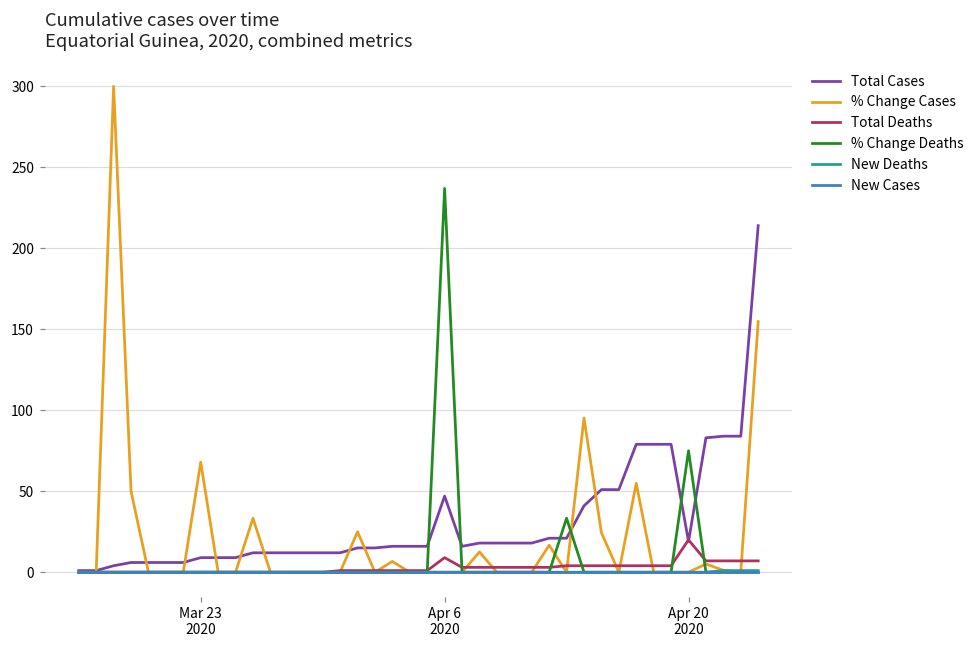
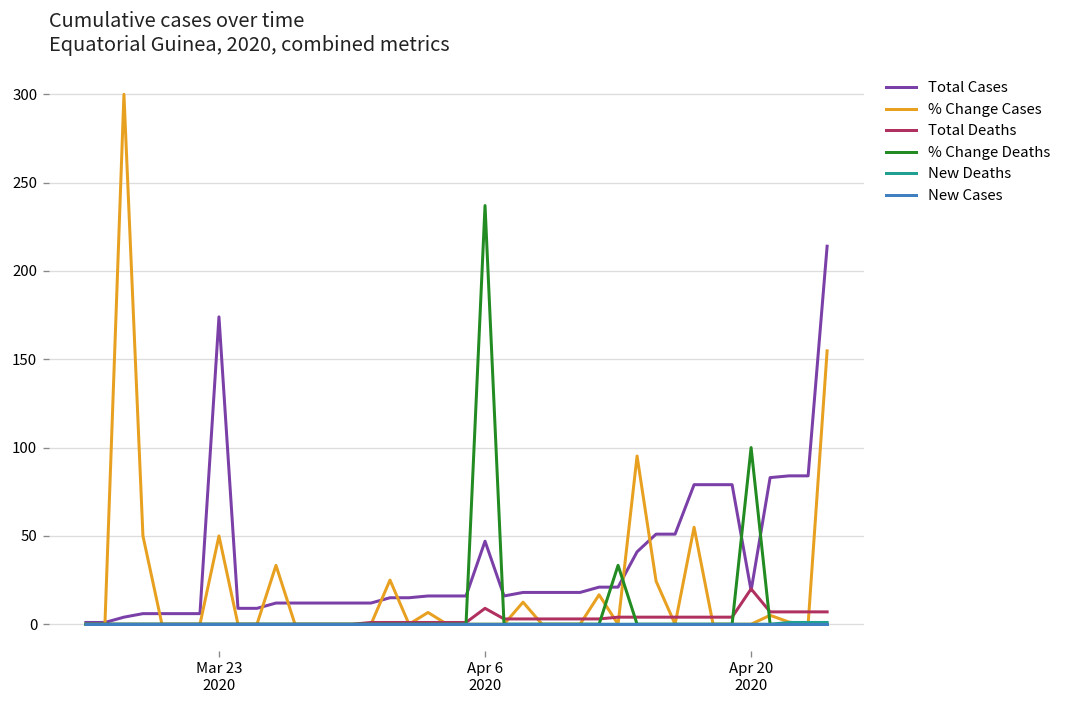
Total Cases, Mar 23 2020: 9 -> 174
% Change Cases, Mar 23 2020: 68 -> 50
% Change Deaths, Apr 20 2020: 75 -> 100
